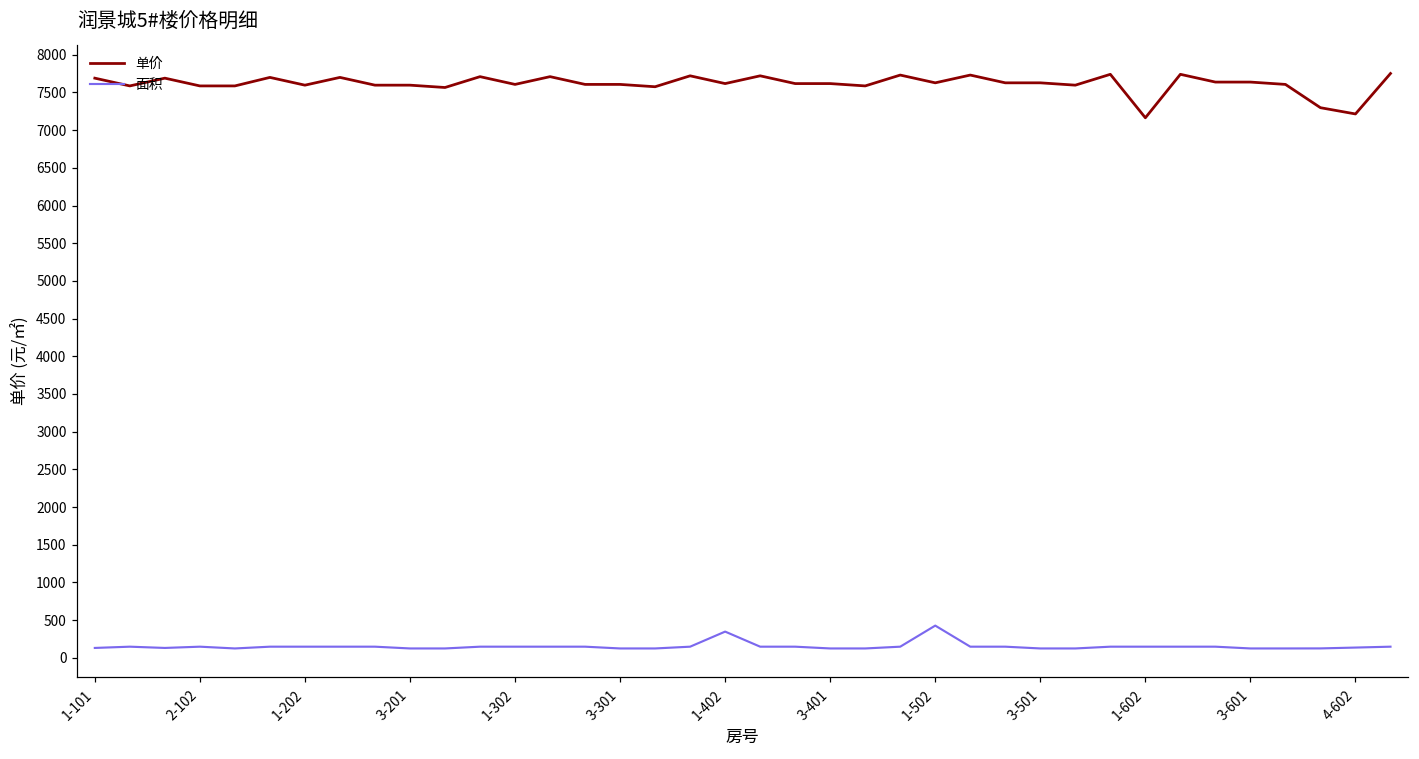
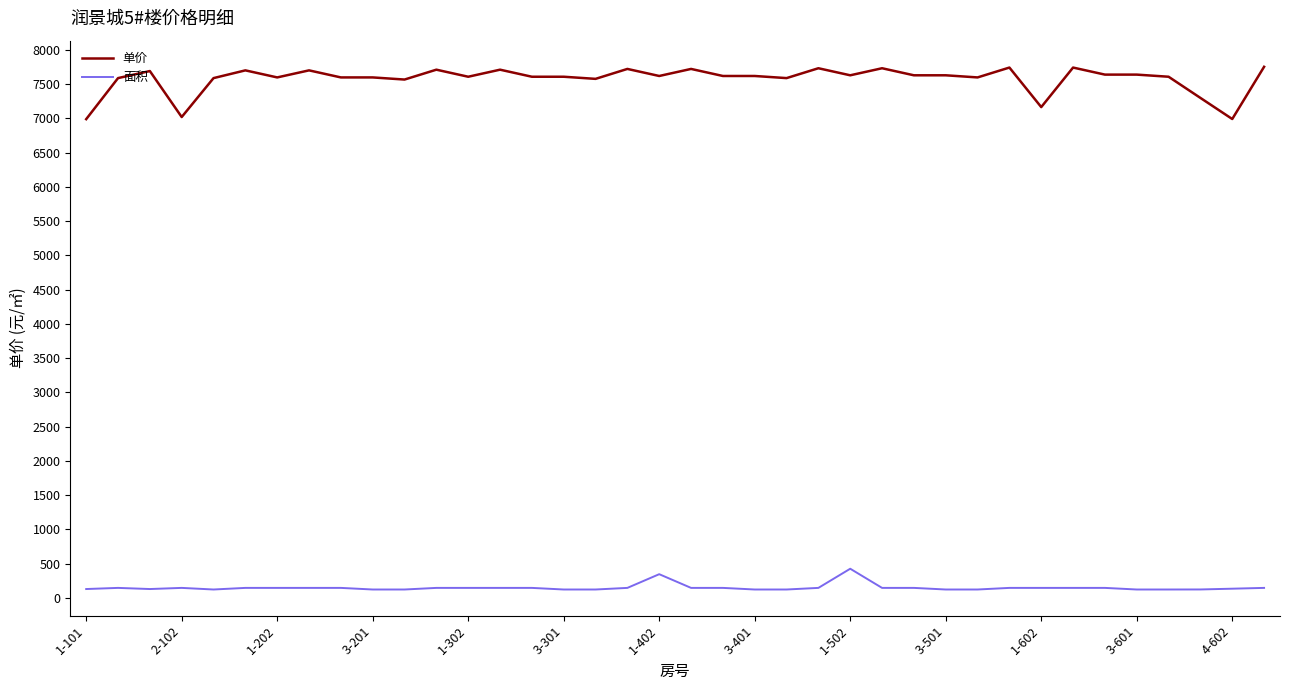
单价, 1-101: 7700 -> 7000
单价, 2-102: 7600 -> 7000
单价, 4-602: 7200 -> 7000
